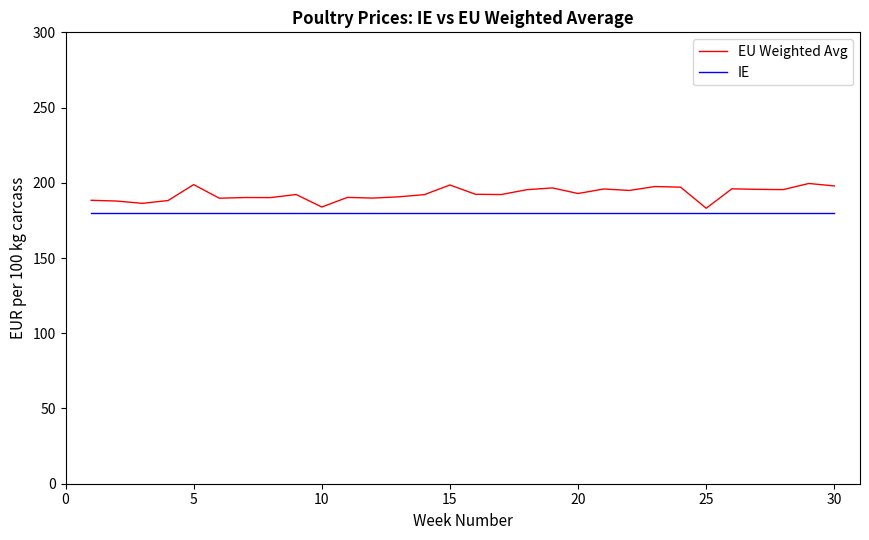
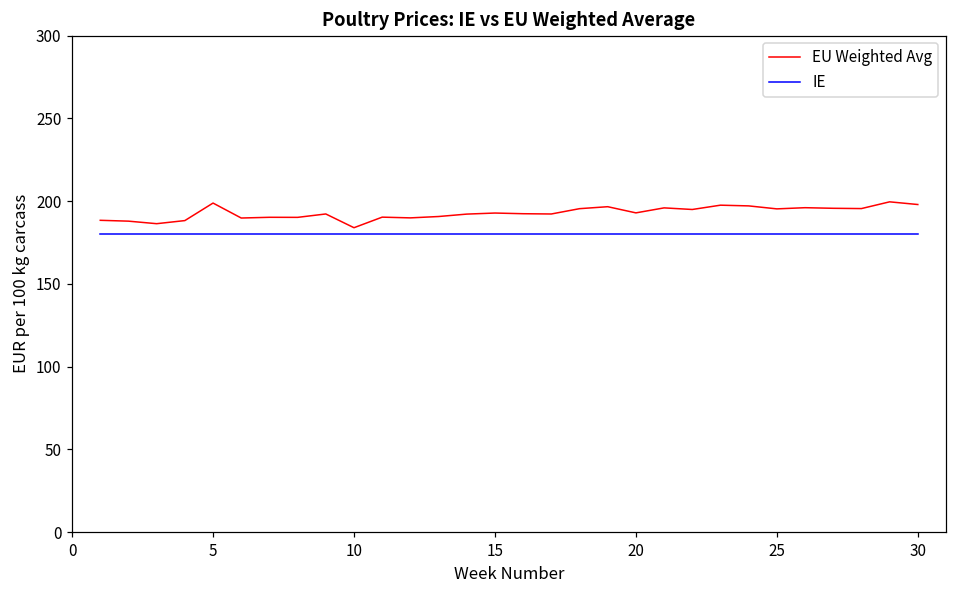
EU Weighted Avg, 15: 199 -> 193
EU Weighted Avg, 25: 183 -> 195
